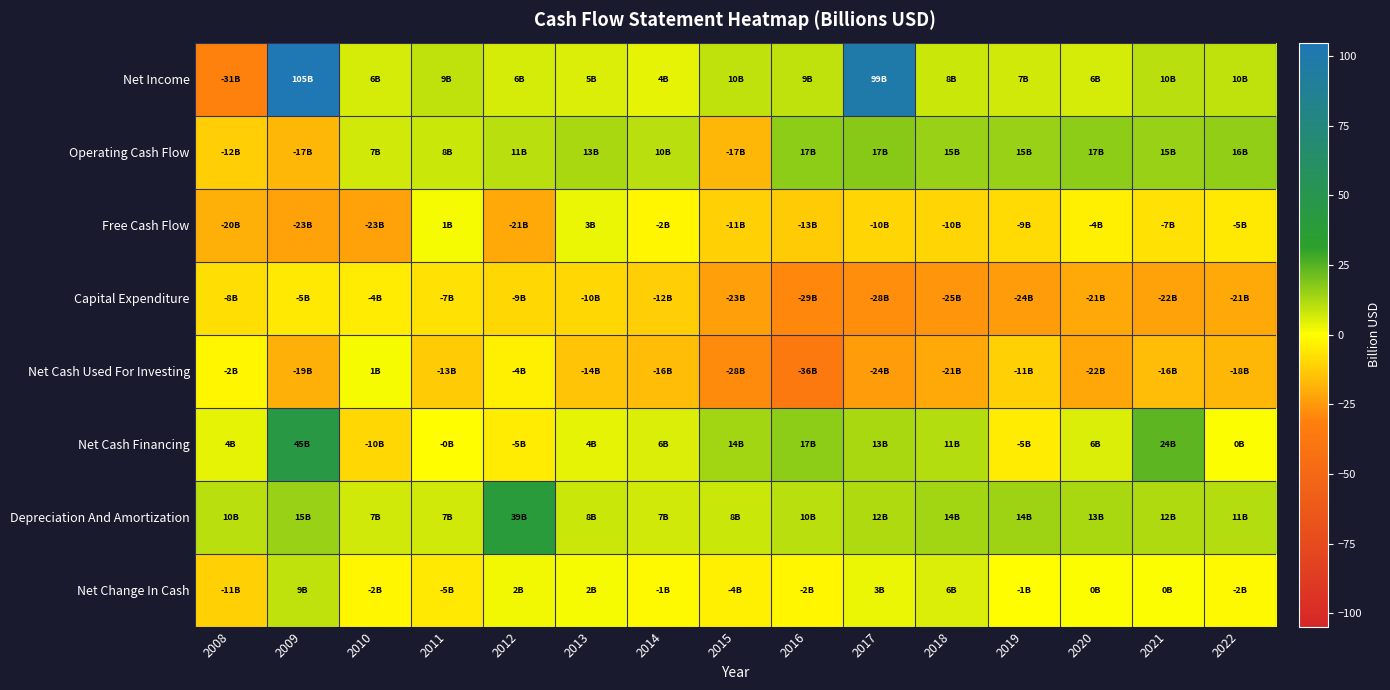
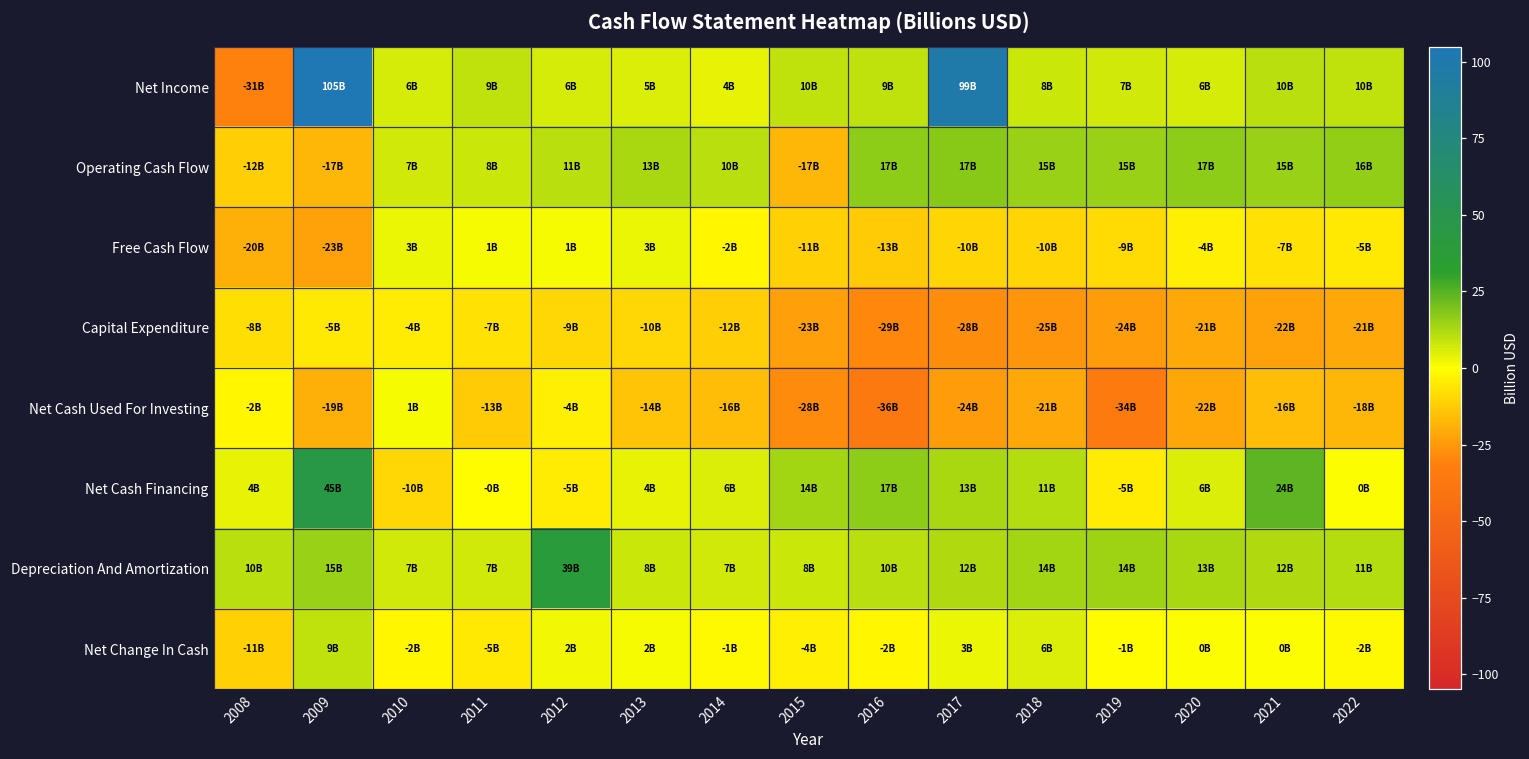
Free Cash Flow, 2010: -23B -> 3B
Free Cash Flow, 2012: -21B -> 1B
Net Cash Used For Investing, 2019: -11B -> -34B
